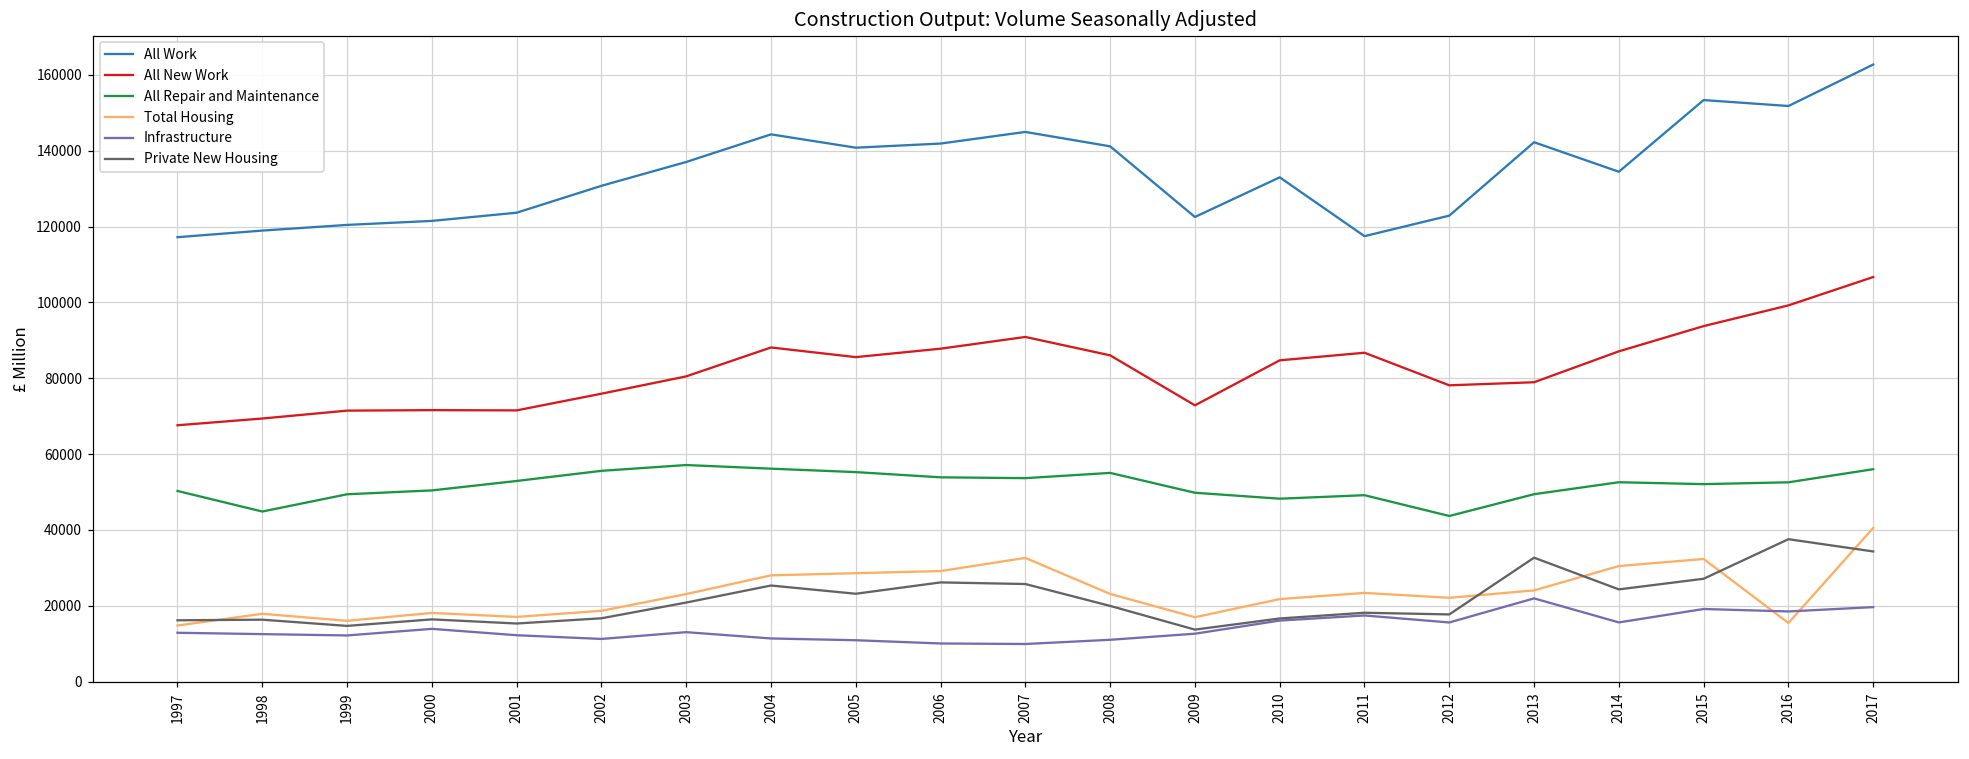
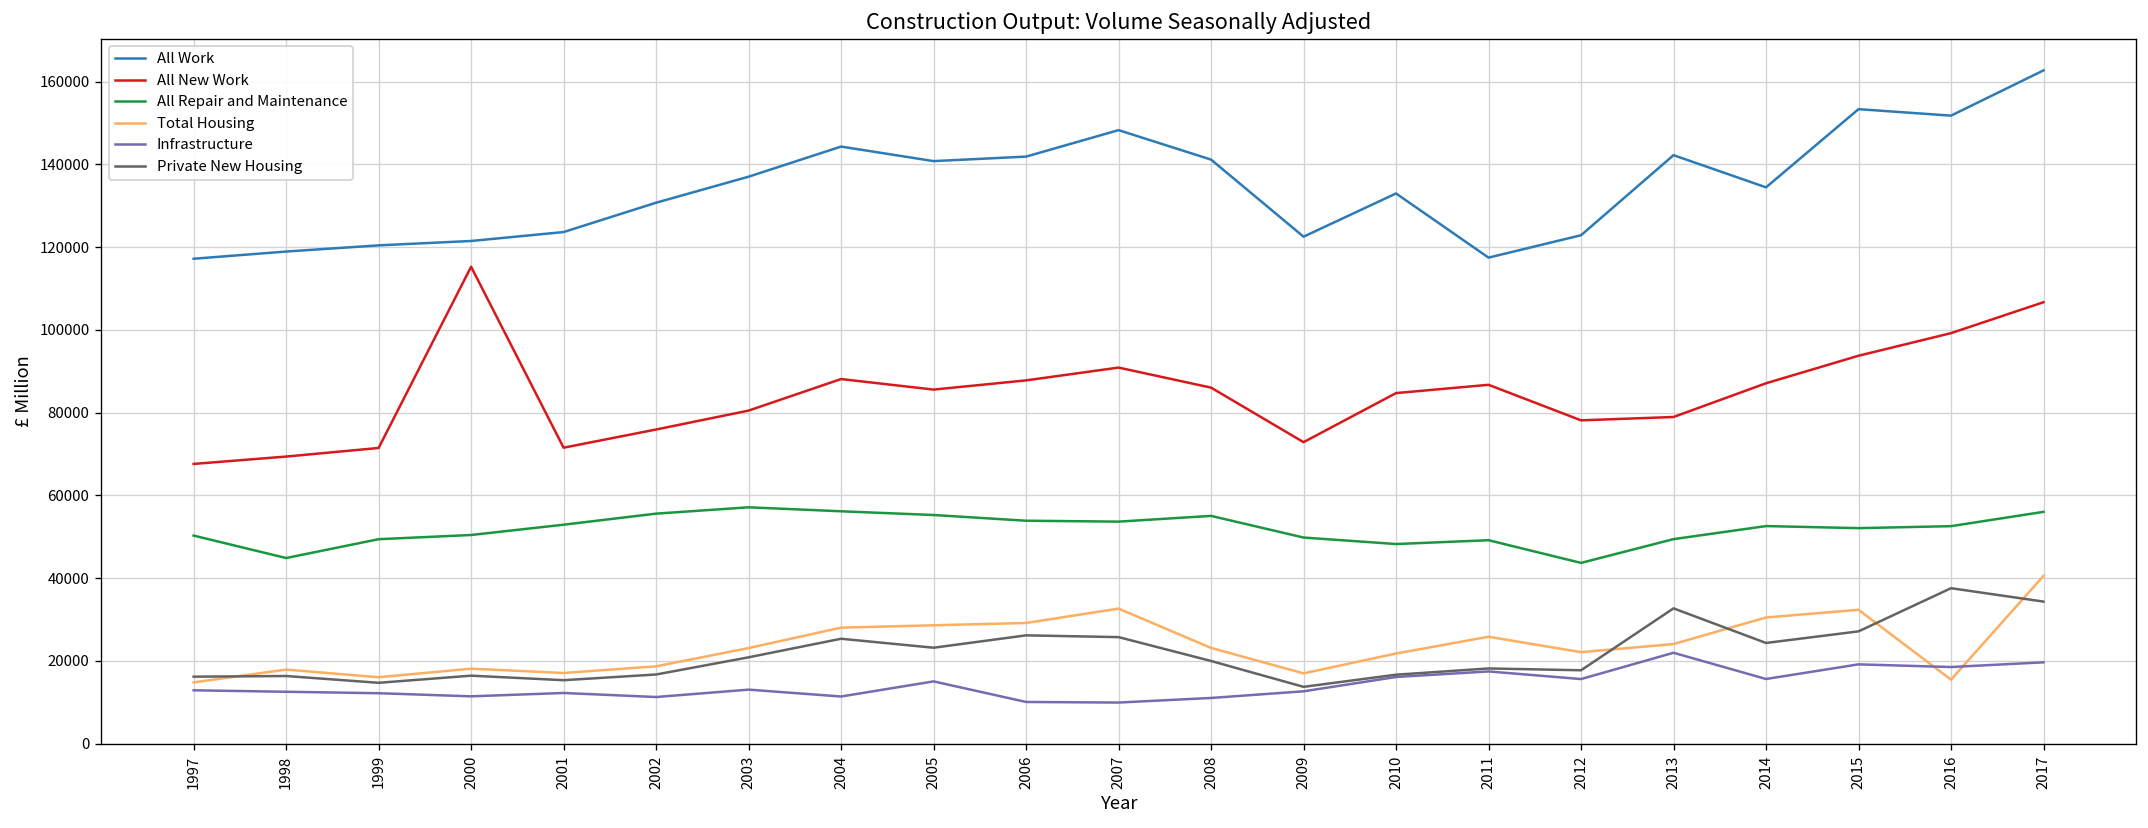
All New Work, 2000: 72000 -> 115000
Infrastructure, 2000: 14000 -> 11000
Infrastructure, 2005: 11000 -> 15000
All Work, 2007: 145000 -> 148000
Total Housing, 2011: 23000 -> 26000
